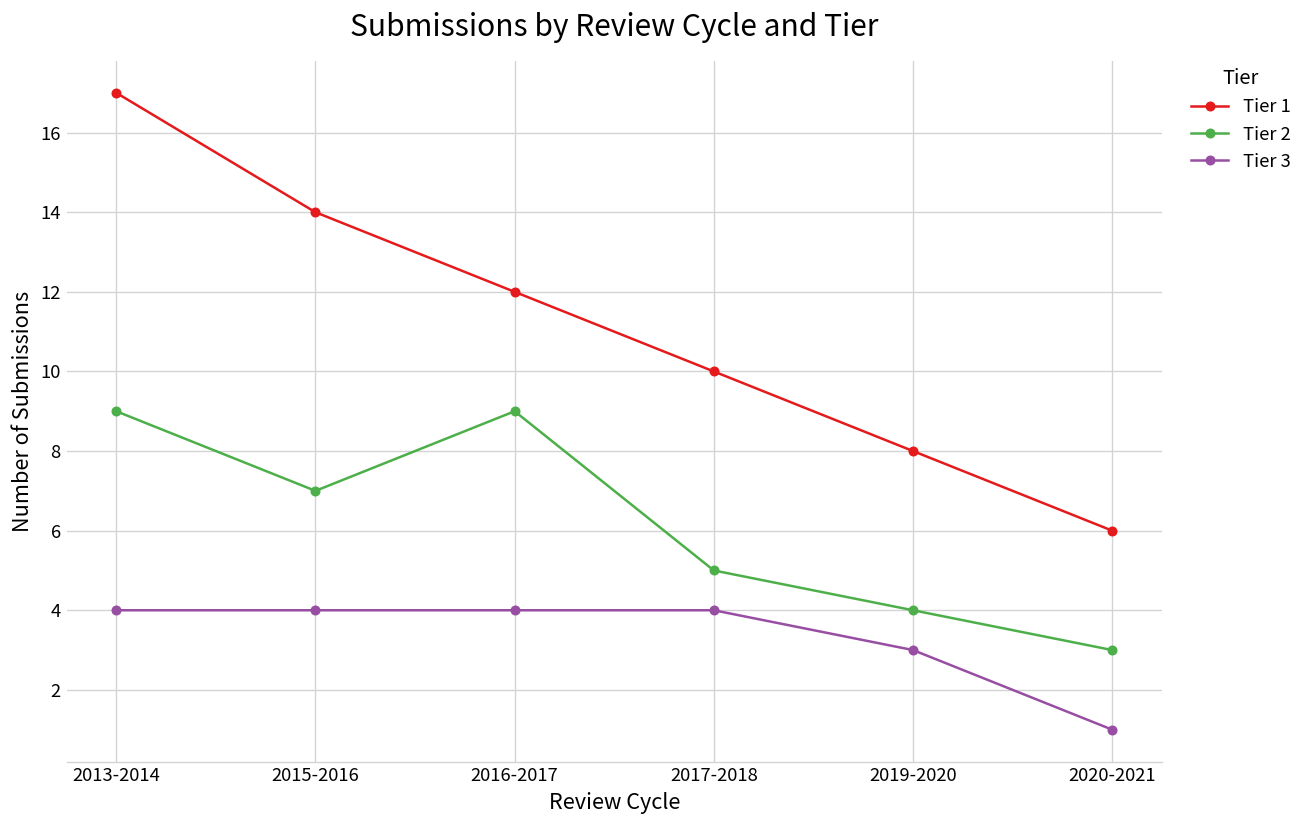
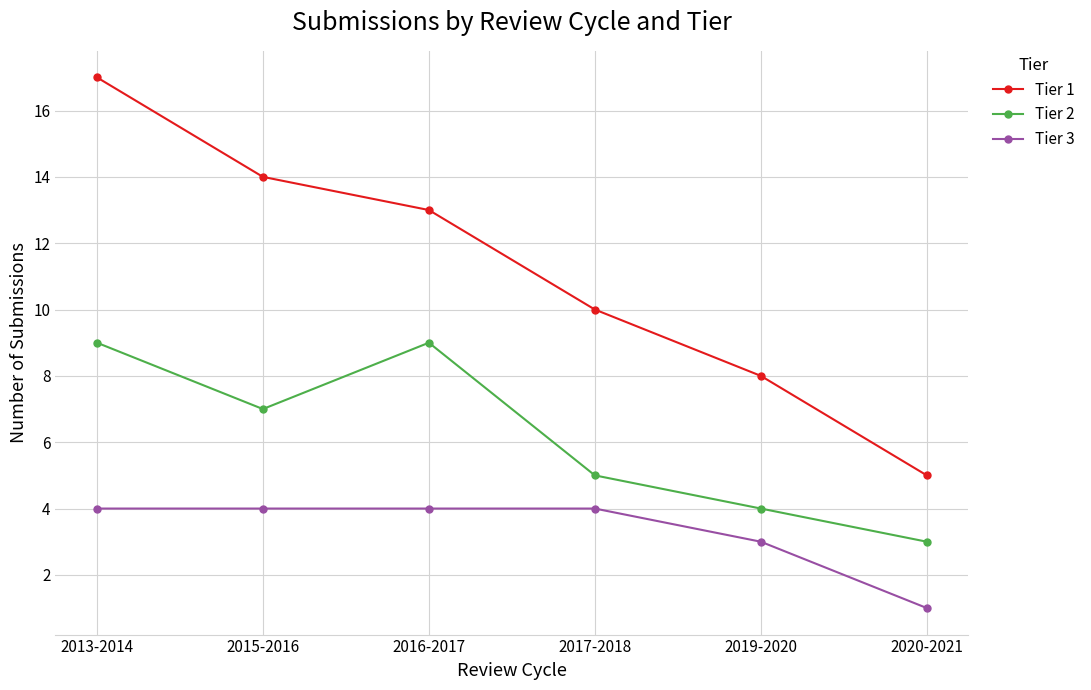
Tier 1, 2016-2017: 12 -> 13
Tier 1, 2020-2021: 6 -> 5
